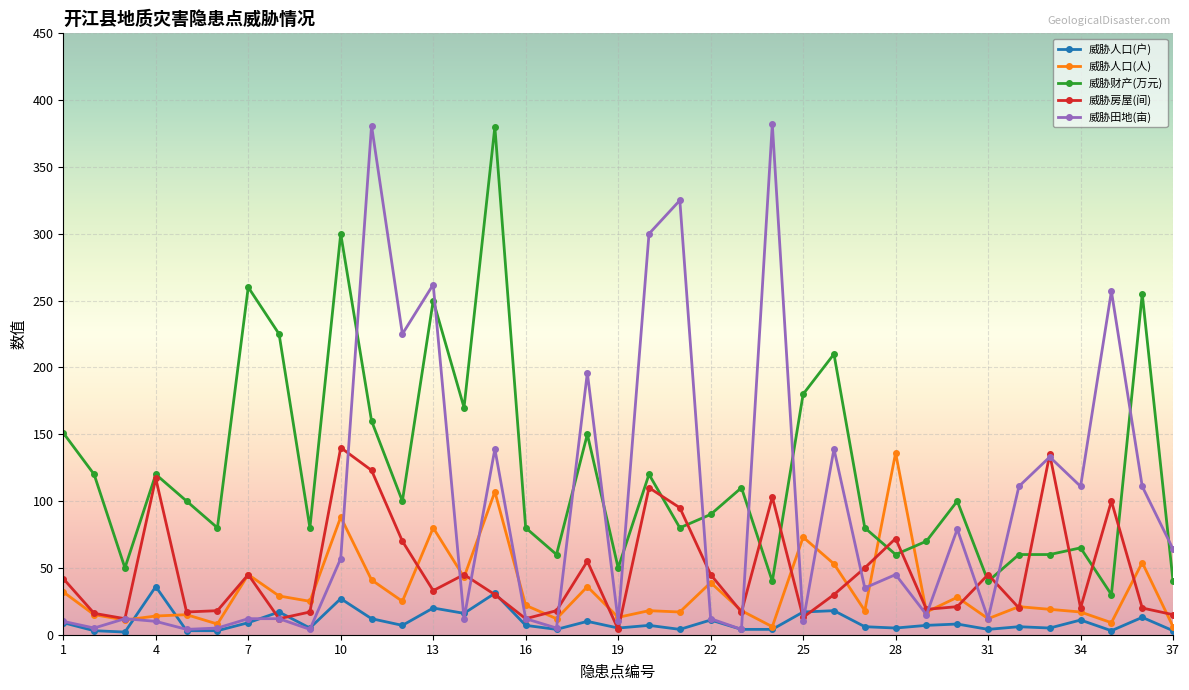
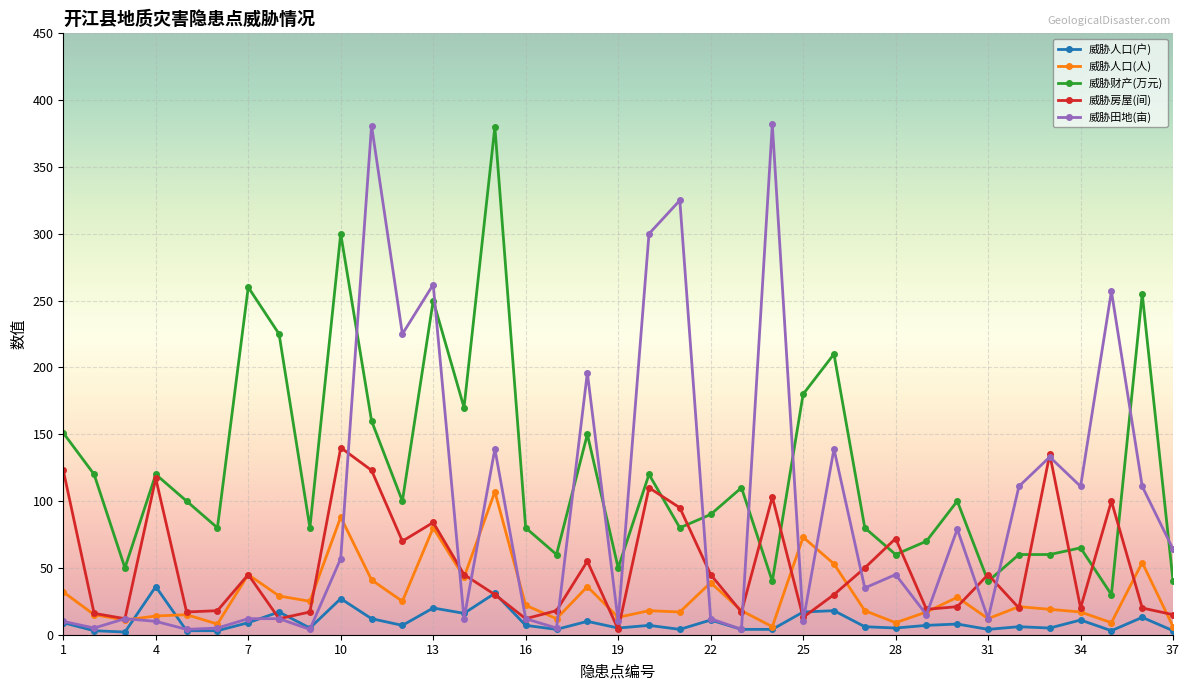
威胁房屋(间), 1: 42 -> 123
威胁房屋(间), 13: 33 -> 84
威胁人口(人), 28: 136 -> 9
